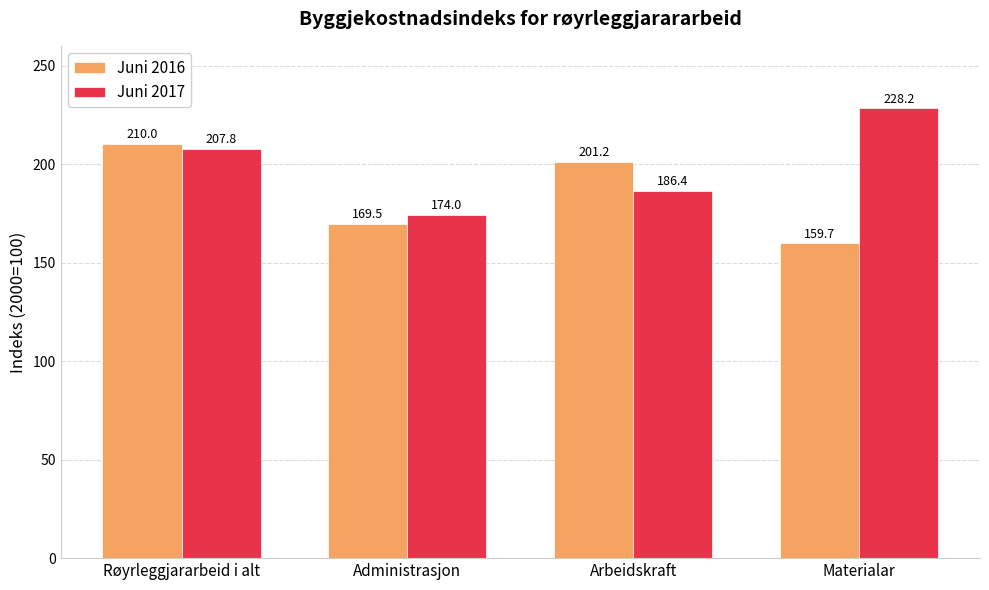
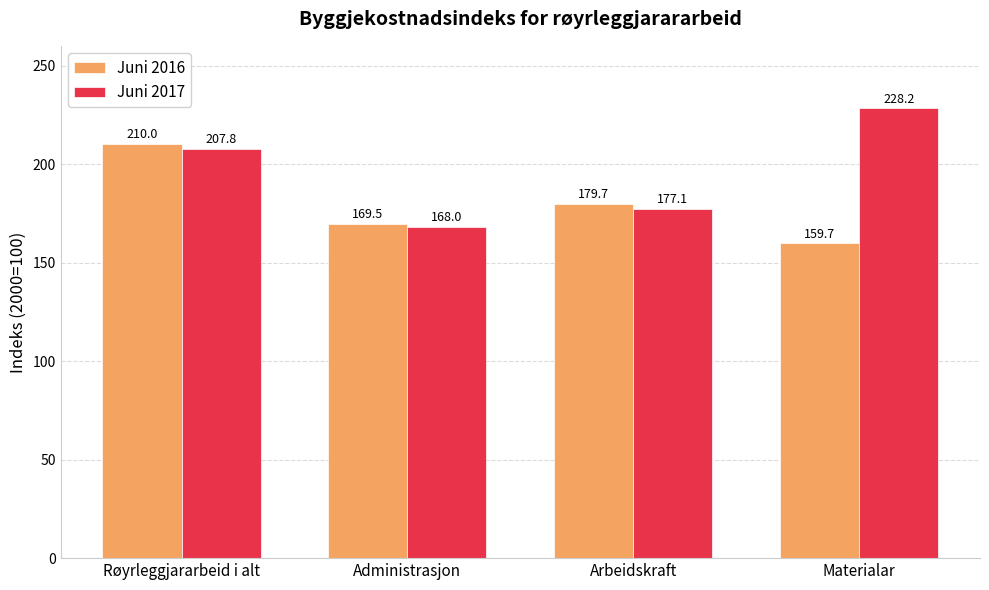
Juni 2017, Administrasjon: 174.0 -> 168.0
Juni 2016, Arbeidskraft: 201.2 -> 179.7
Juni 2017, Arbeidskraft: 186.4 -> 177.1
